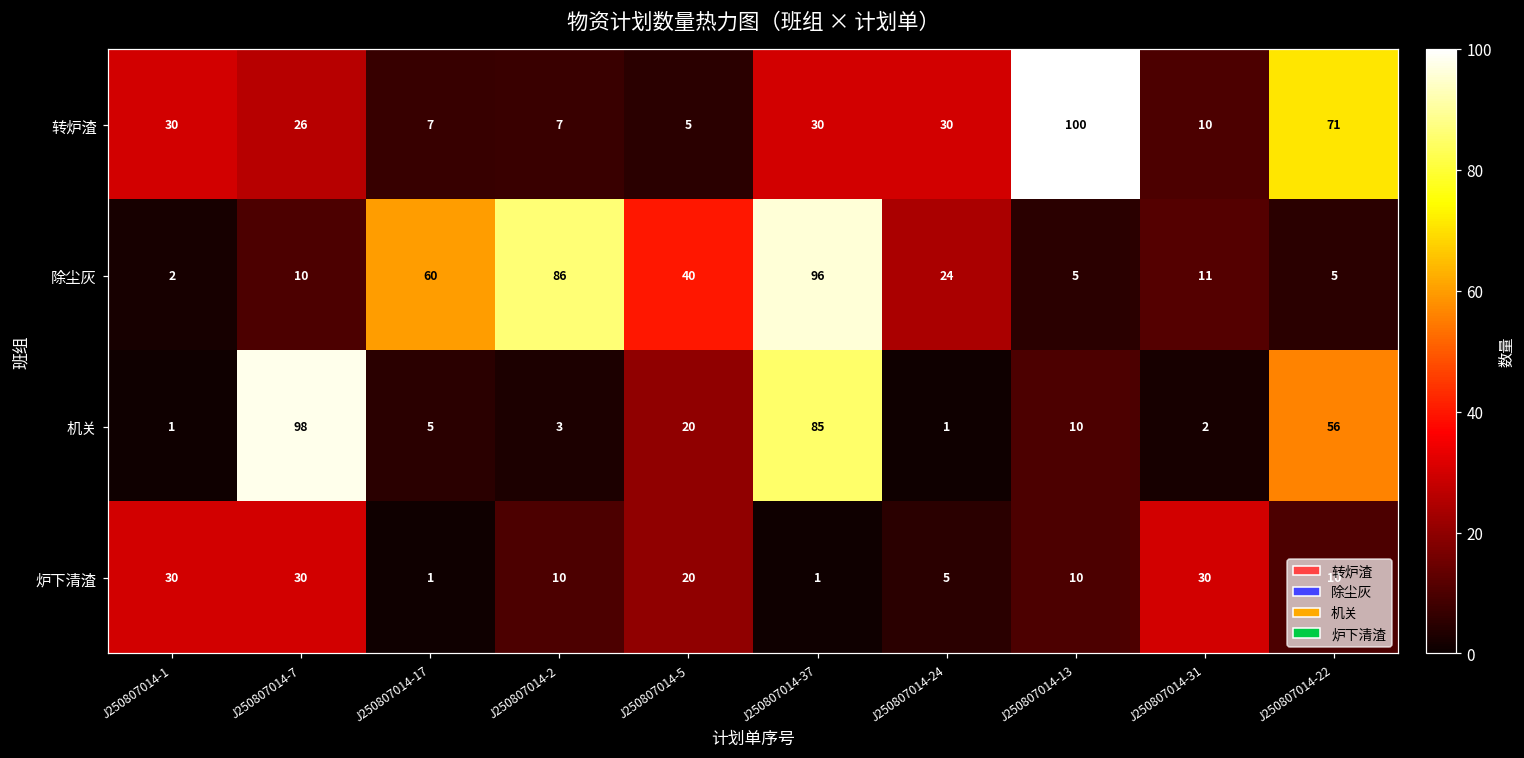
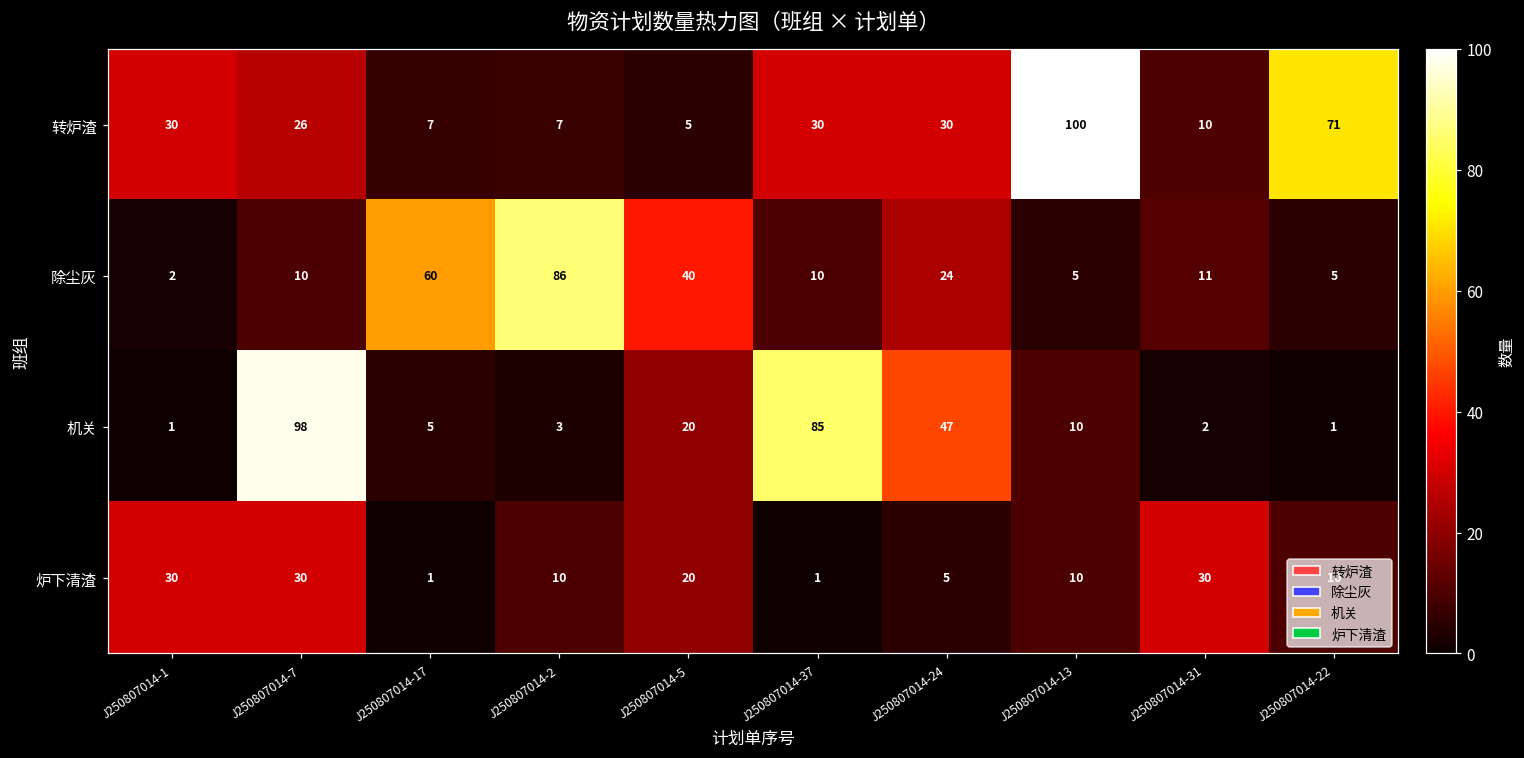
除尘灰, J250807014-37: 96 -> 10
机关, J250807014-24: 1 -> 47
机关, J250807014-22: 56 -> 1
